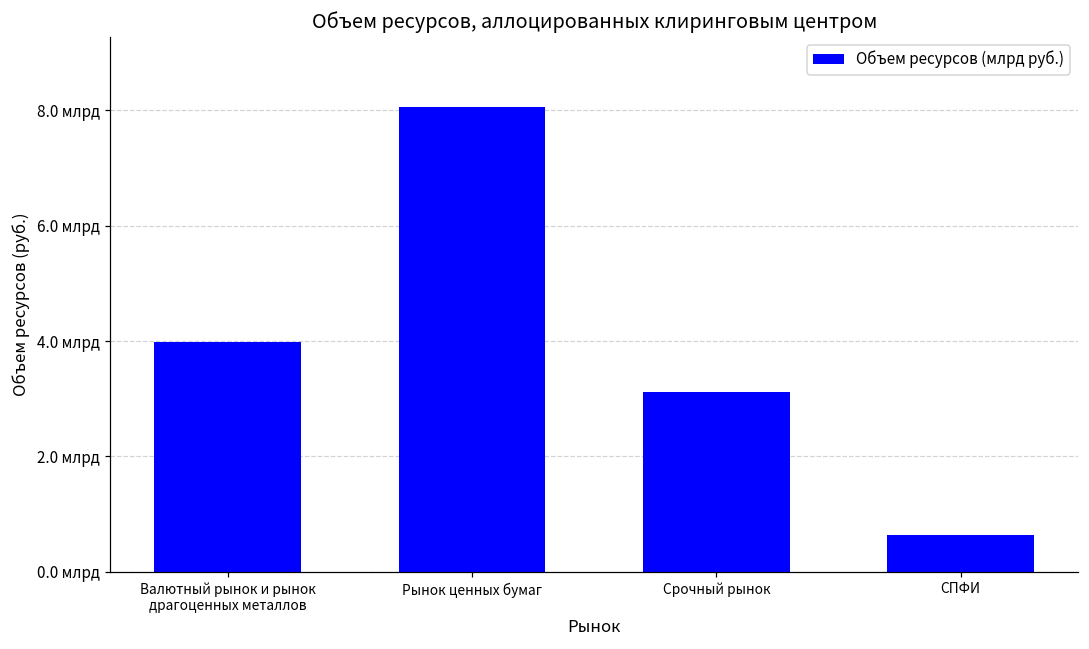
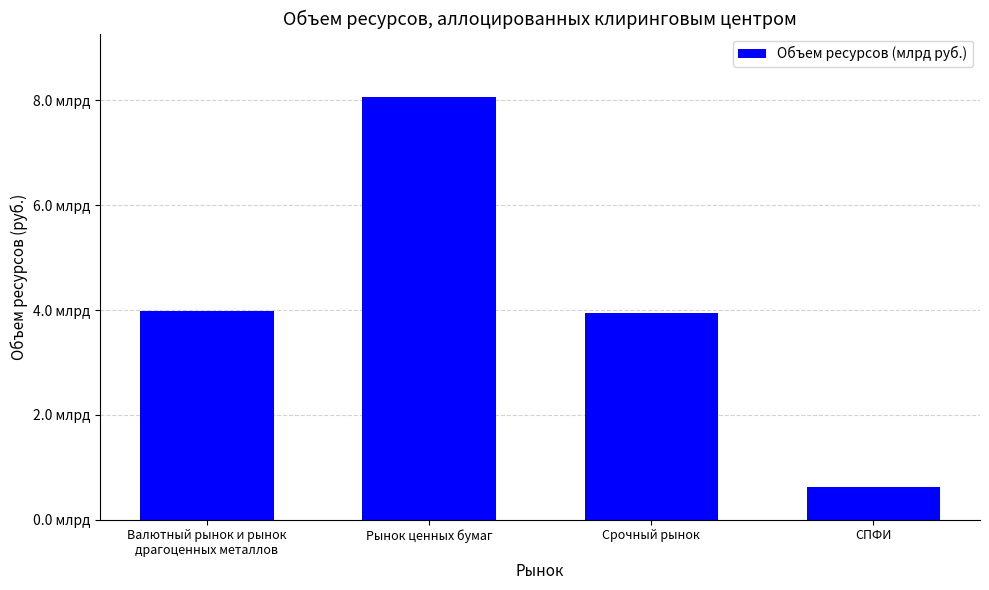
Срочный рынок: 3.1 млрд -> 3.9 млрд
